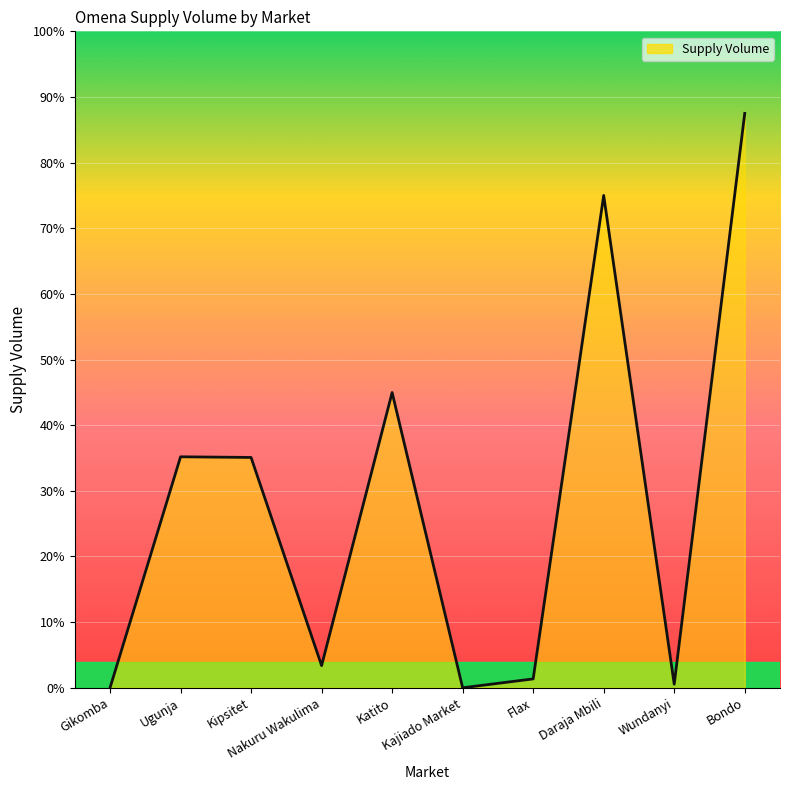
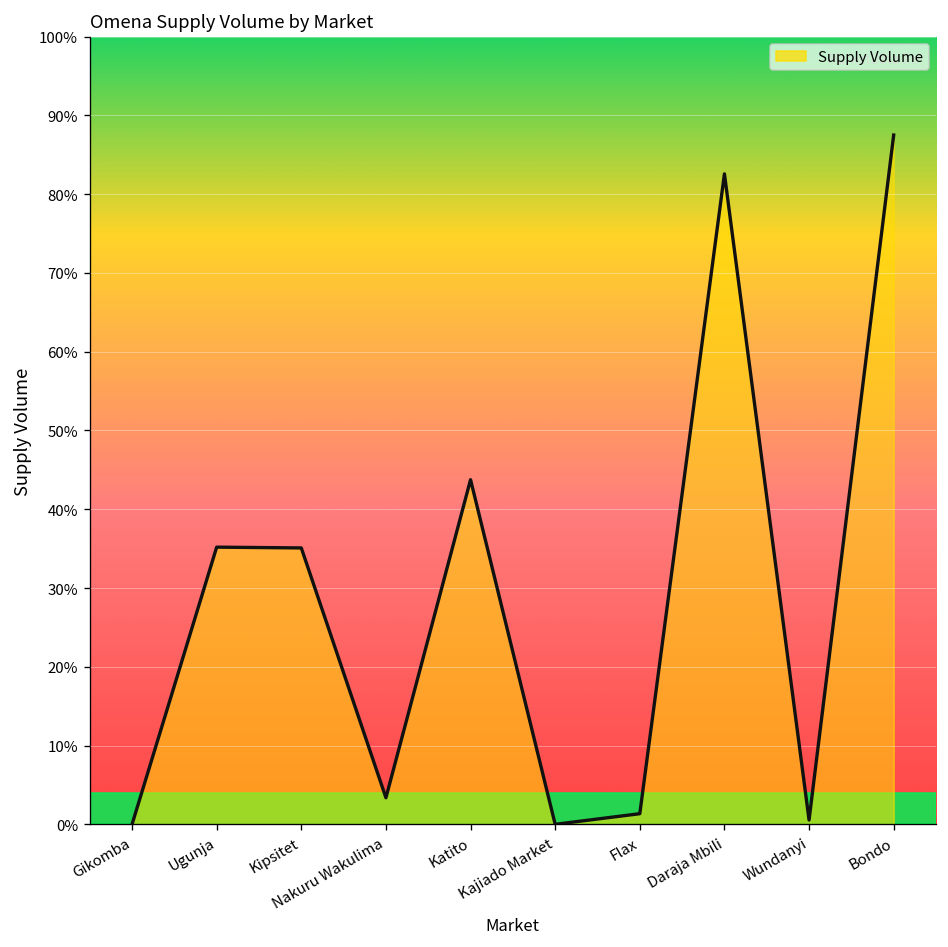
Katito: 45% -> 44%
Daraja Mbili: 75% -> 83%
